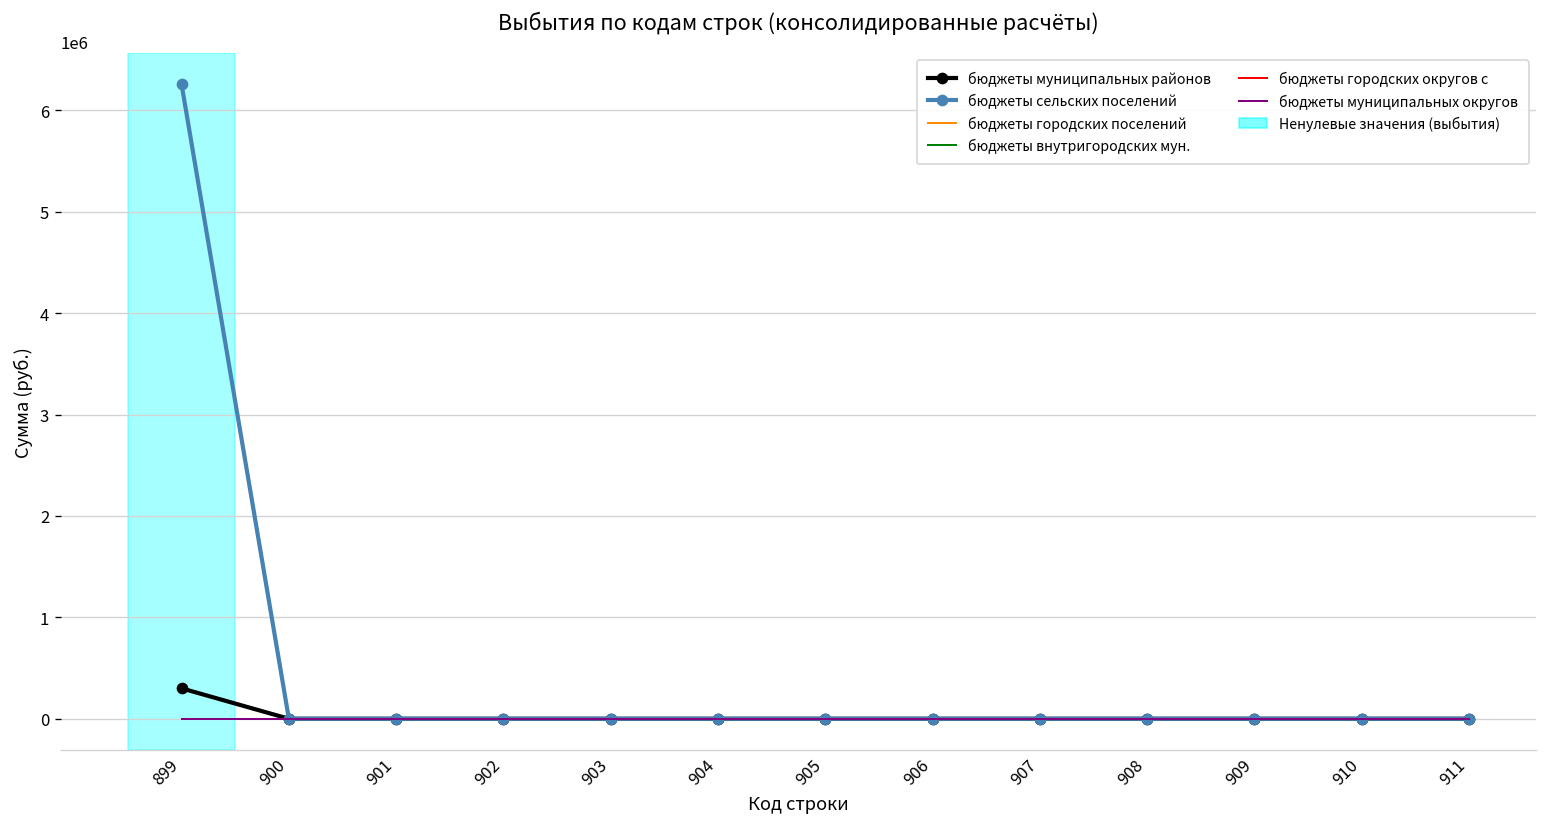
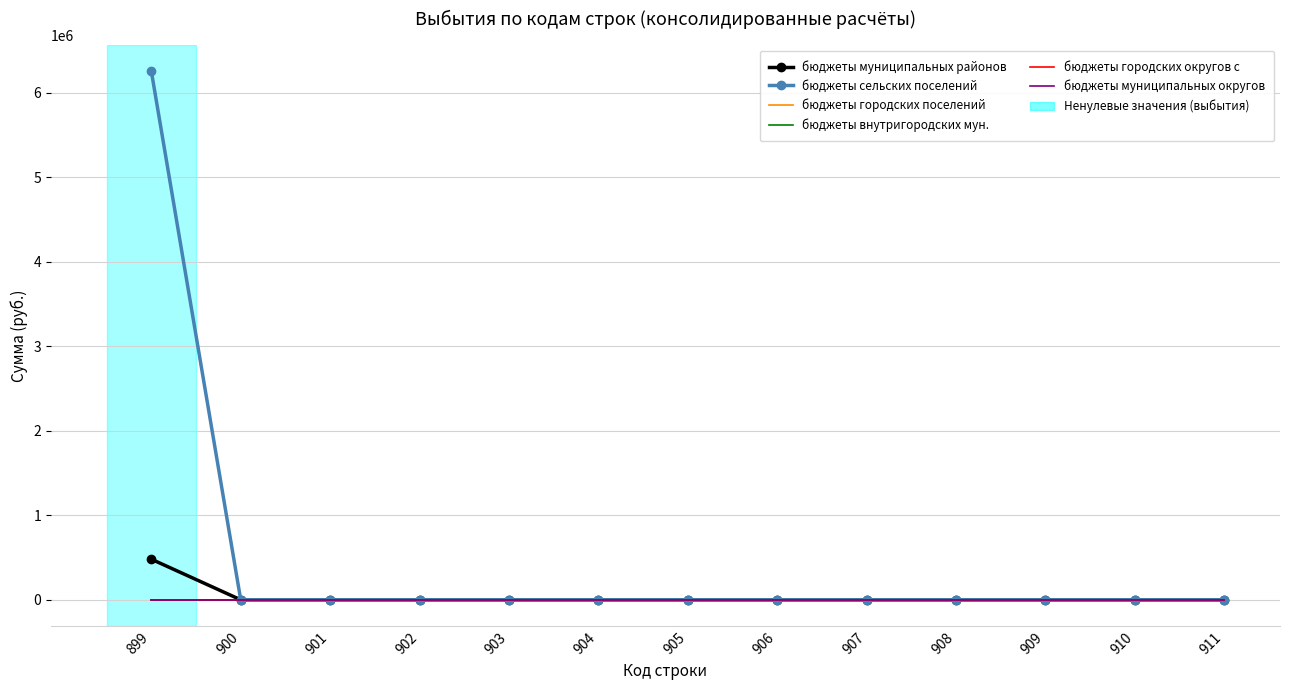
бюджеты муниципальных районов, 899: 300000 -> 500000
